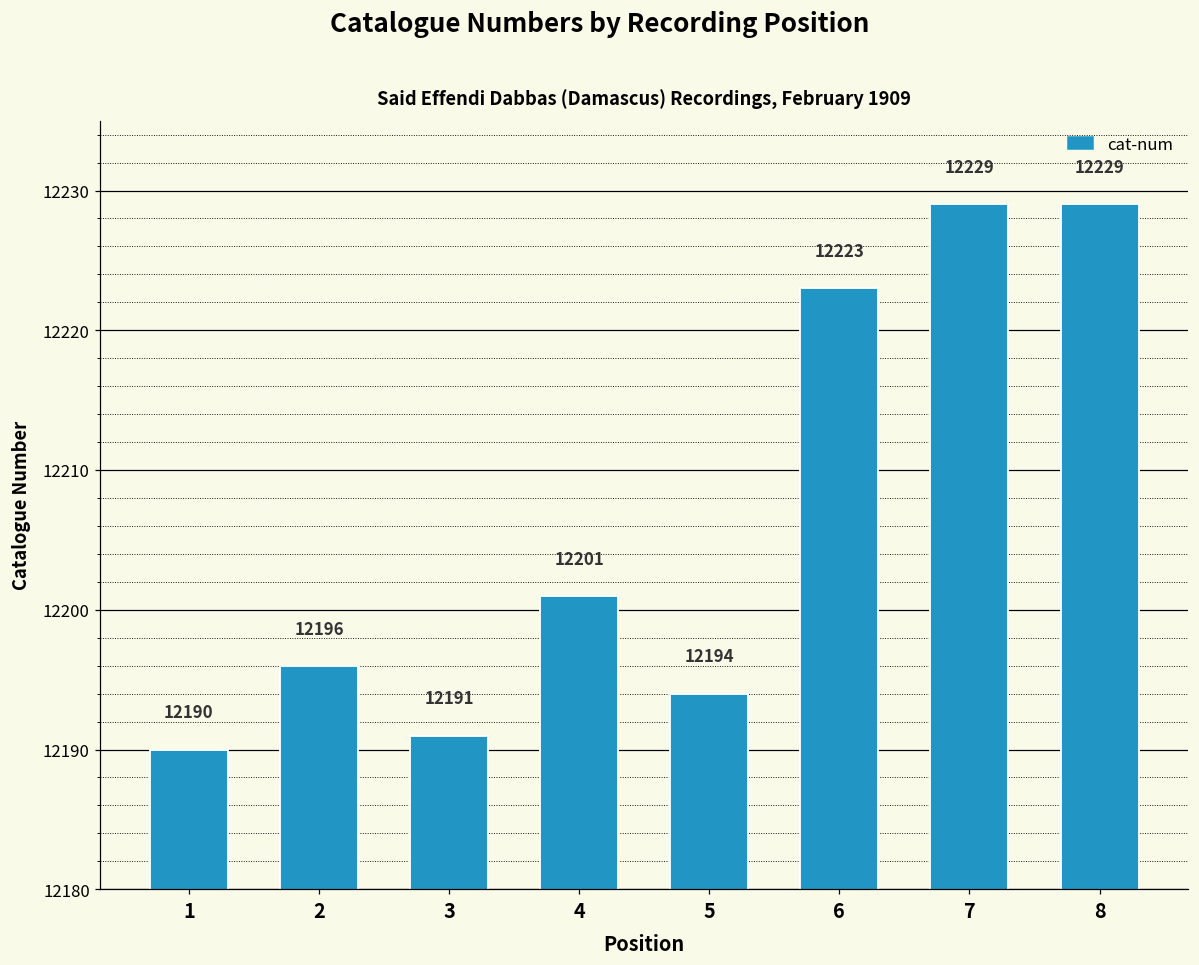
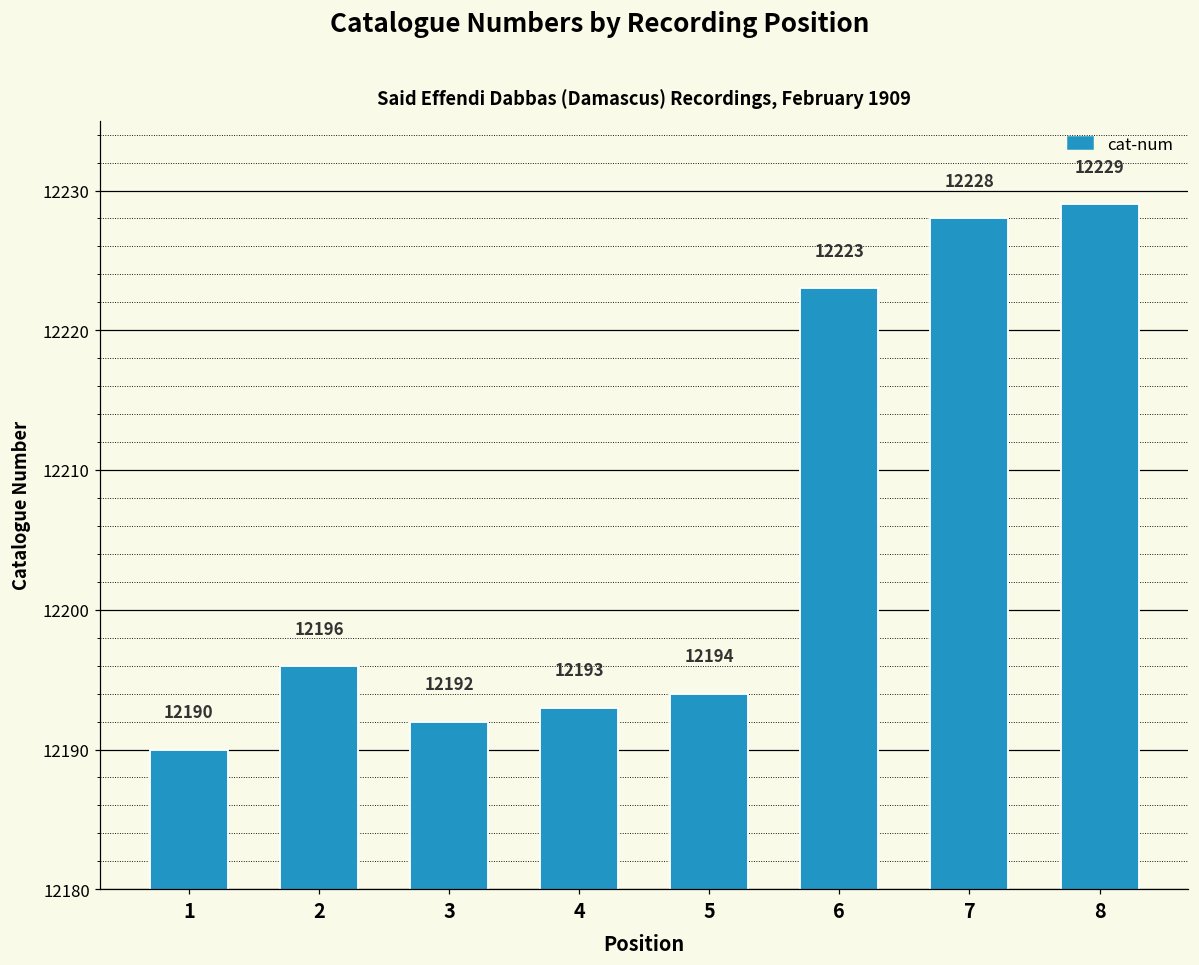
3: 12191 -> 12192
4: 12201 -> 12193
7: 12229 -> 12228
